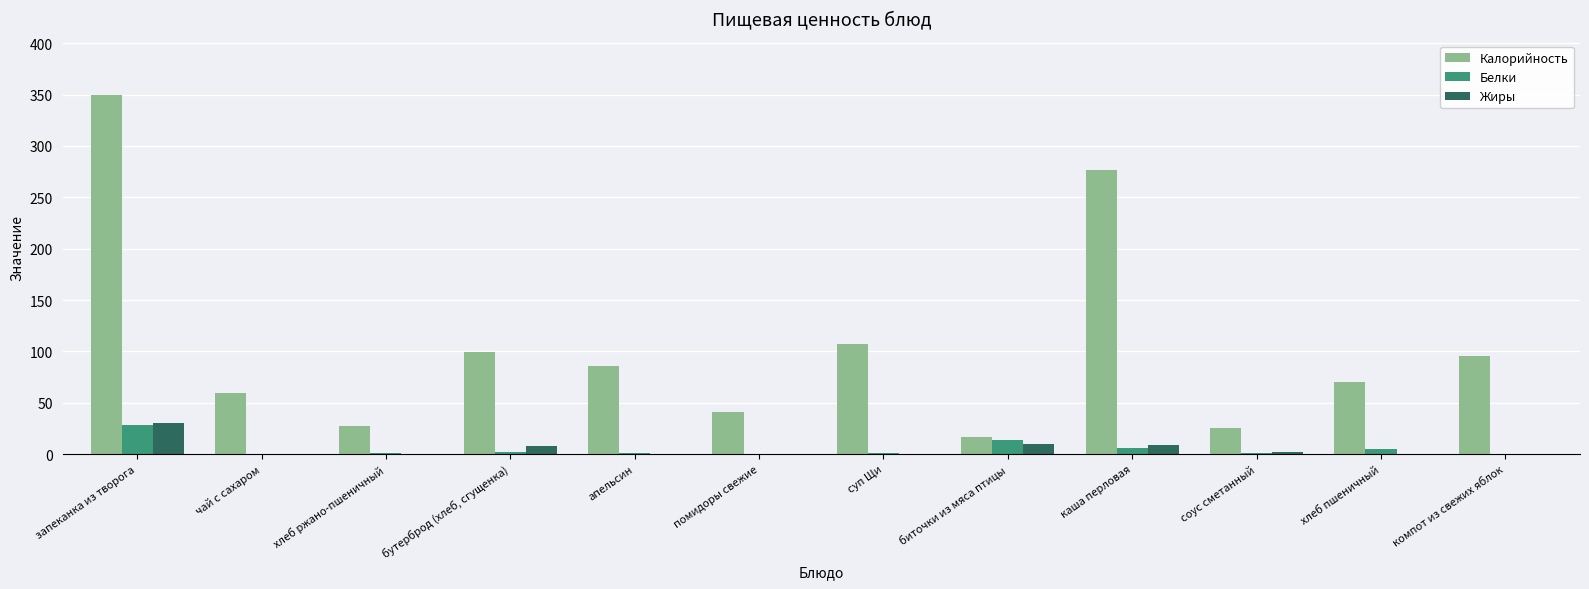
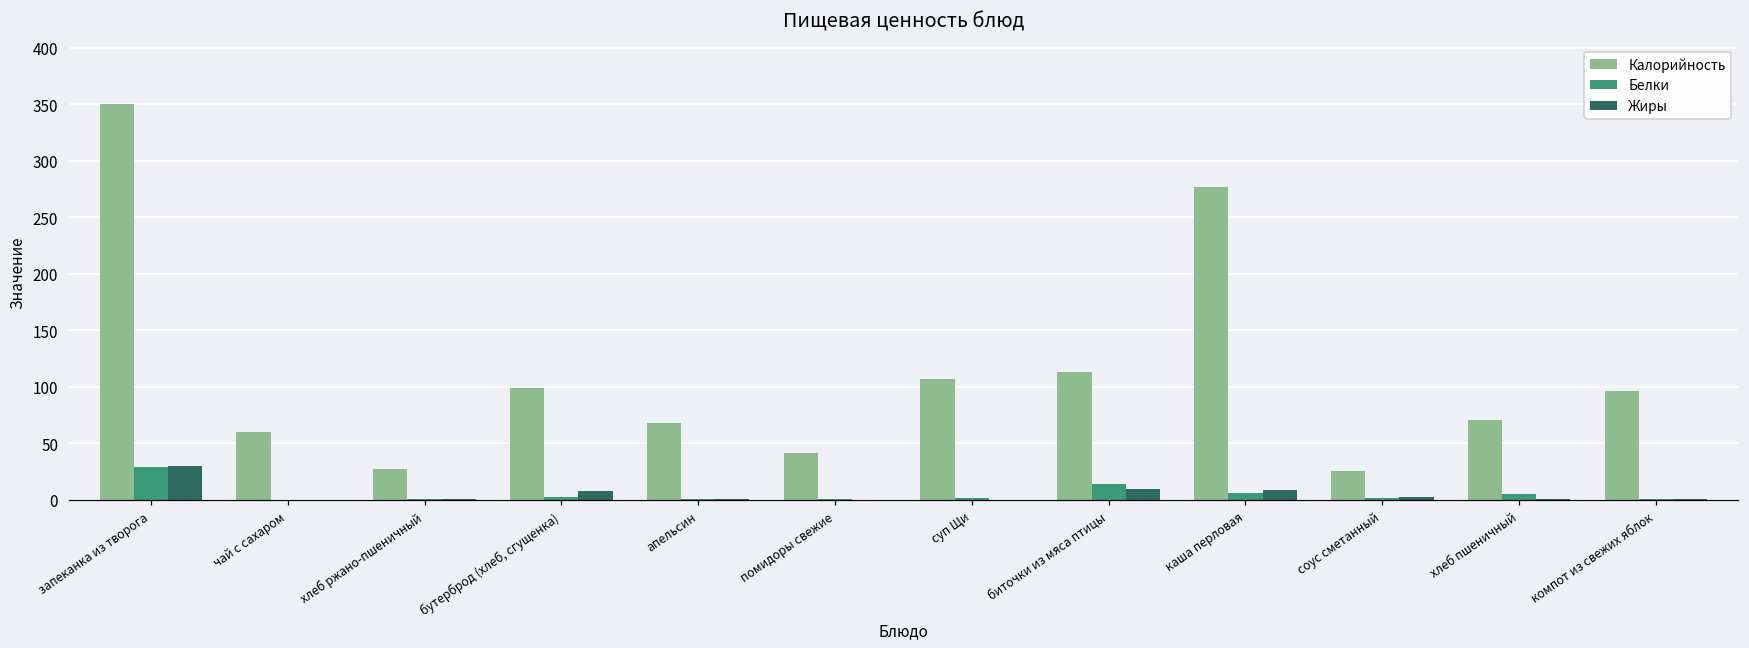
Калорийность, апельсин: 86 -> 68
Калорийность, биточки из мяса птицы: 17 -> 113
